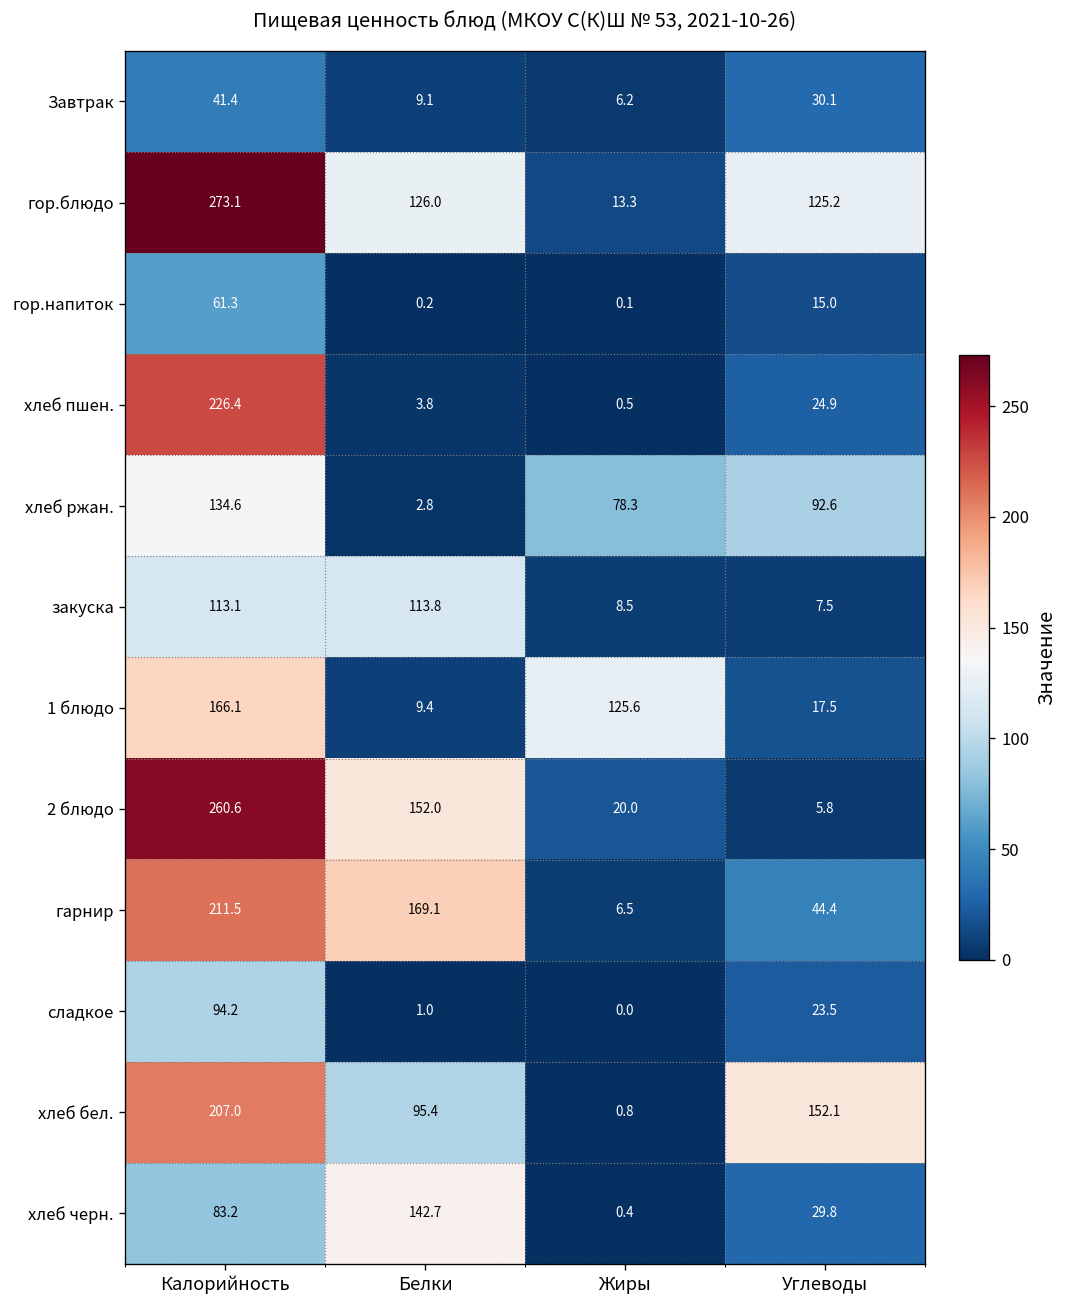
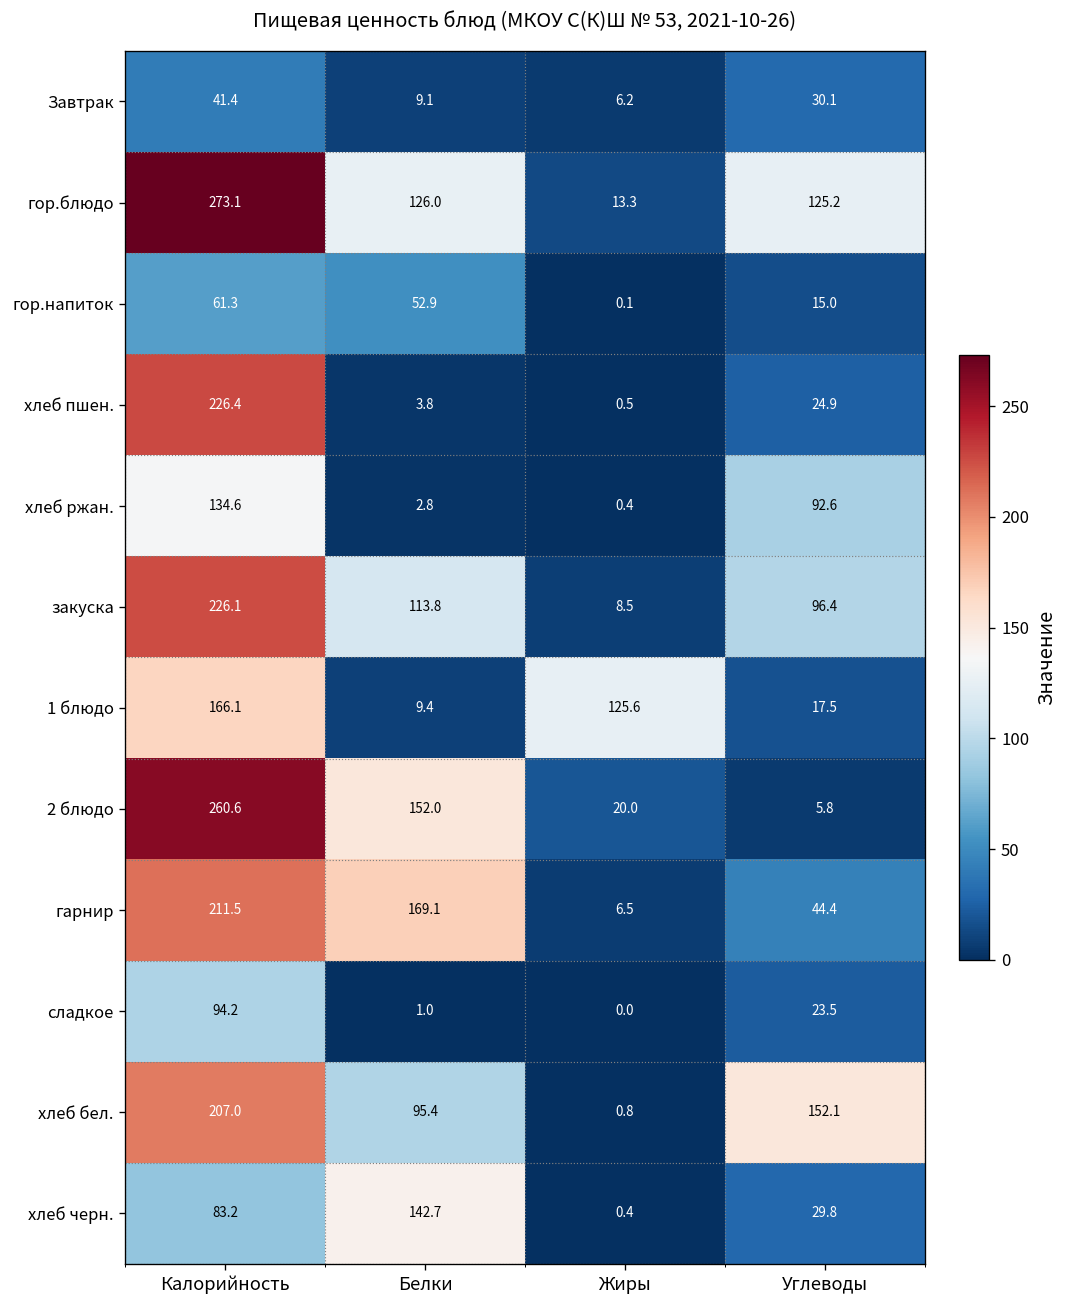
гор.напиток, Белки: 0.2 -> 52.9
хлеб ржан., Жиры: 78.3 -> 0.4
закуска, Калорийность: 113.1 -> 226.1
закуска, Углеводы: 7.5 -> 96.4
